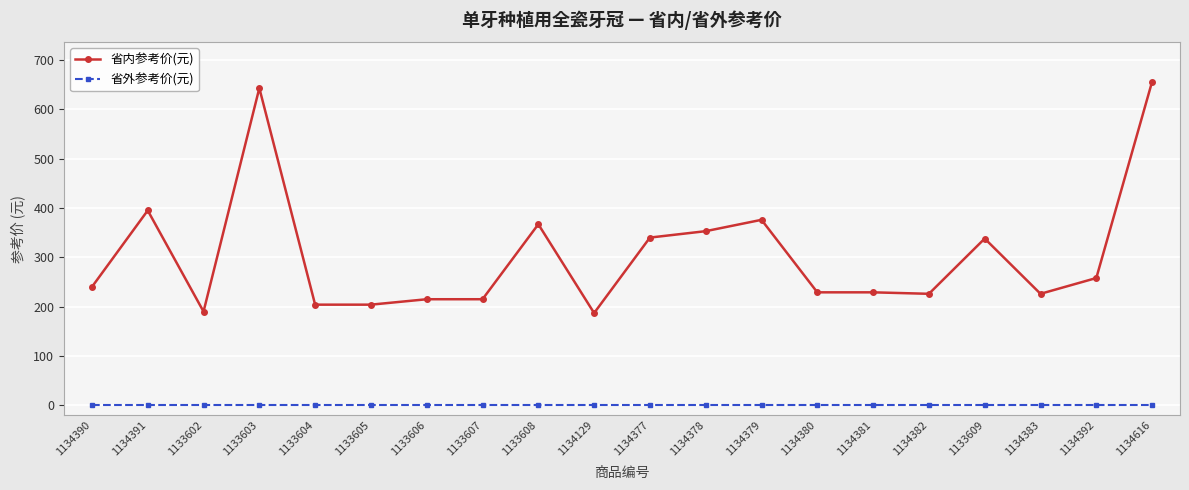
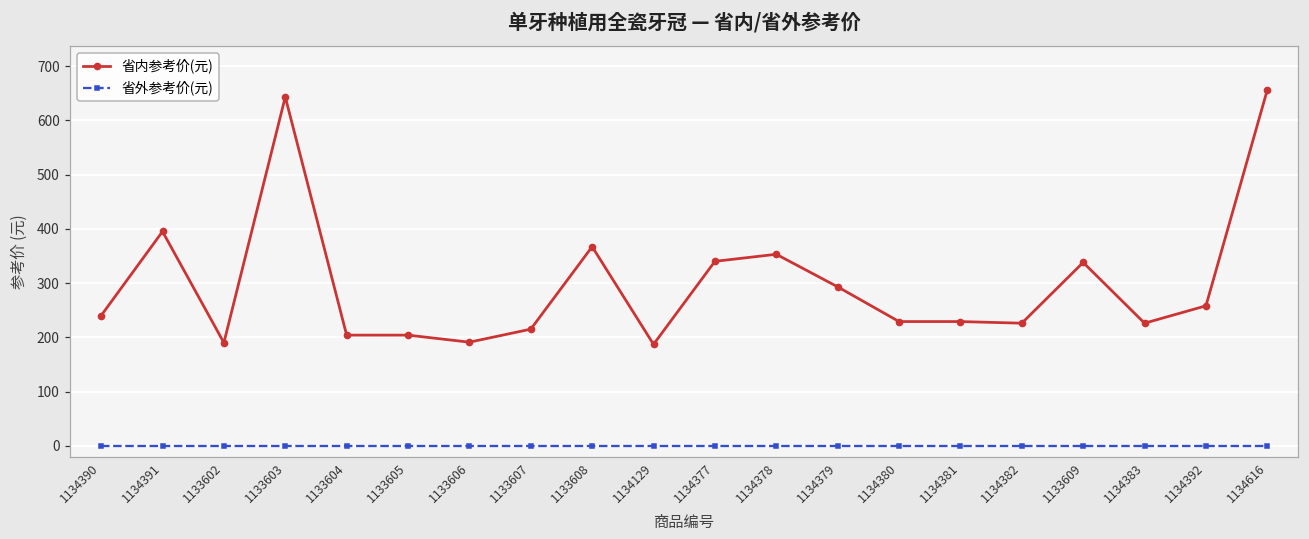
省内参考价(元), 1133606: 220 -> 190
省内参考价(元), 1134379: 380 -> 290
